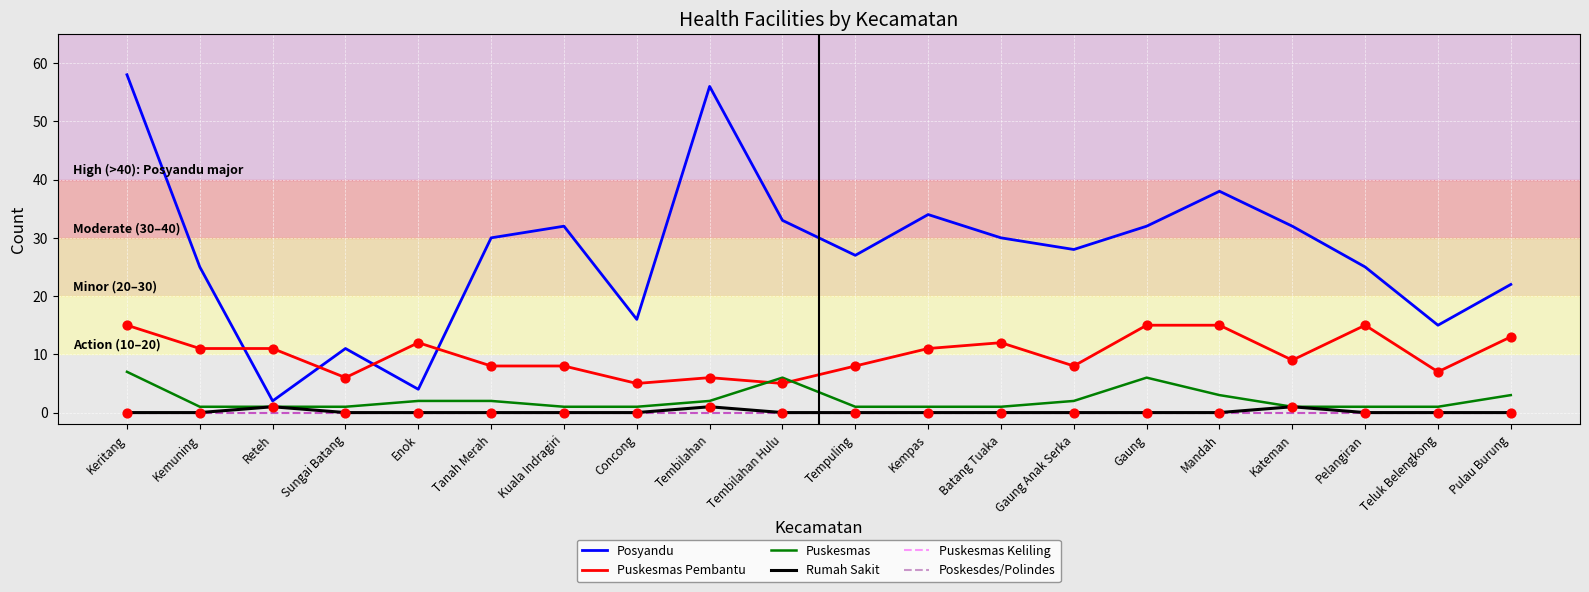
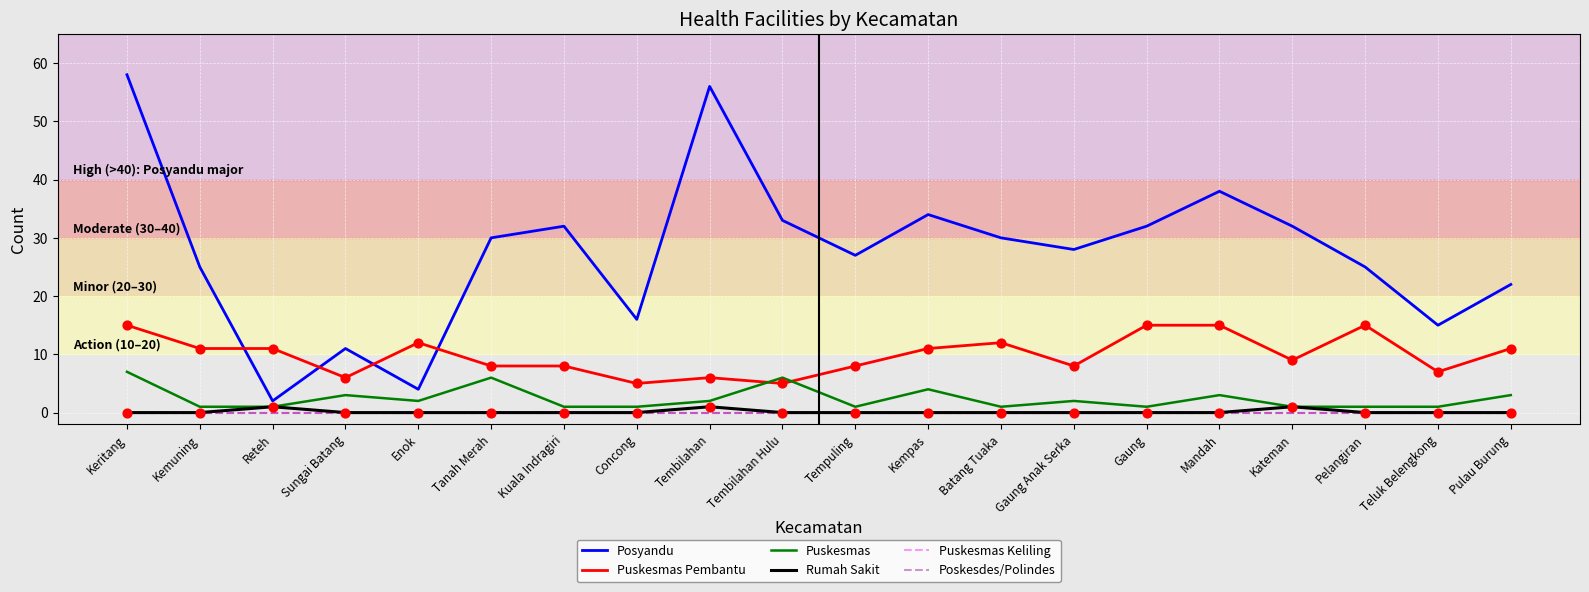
Puskesmas, Sungai Batang: 1 -> 3
Puskesmas, Tanah Merah: 2 -> 6
Puskesmas, Kempas: 1 -> 4
Puskesmas, Gaung: 6 -> 1
Puskesmas Pembantu, Pulau Burung: 13 -> 11
